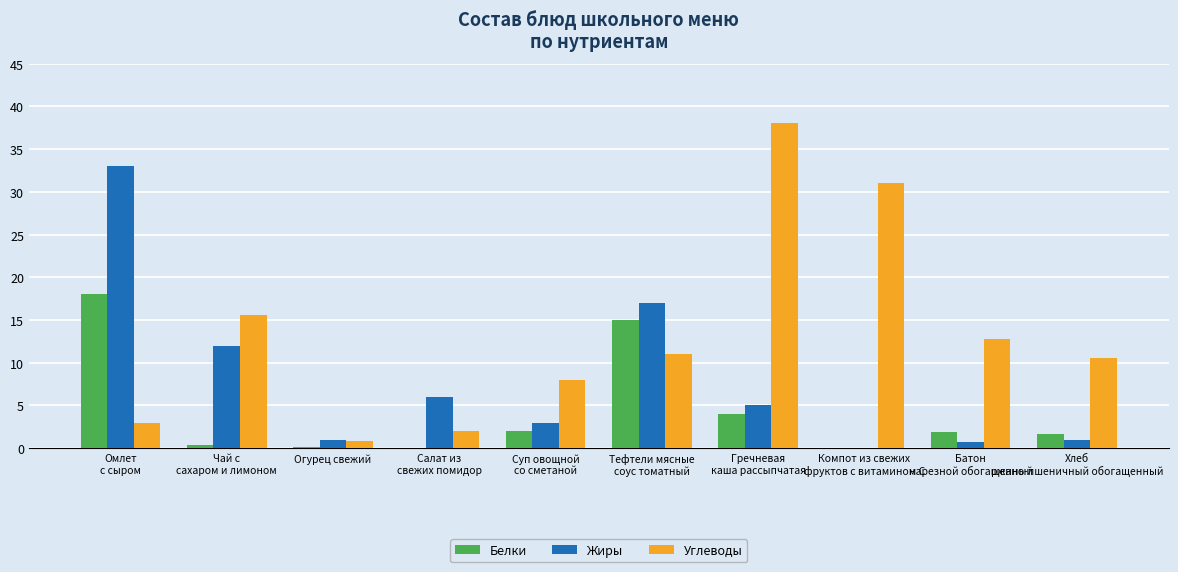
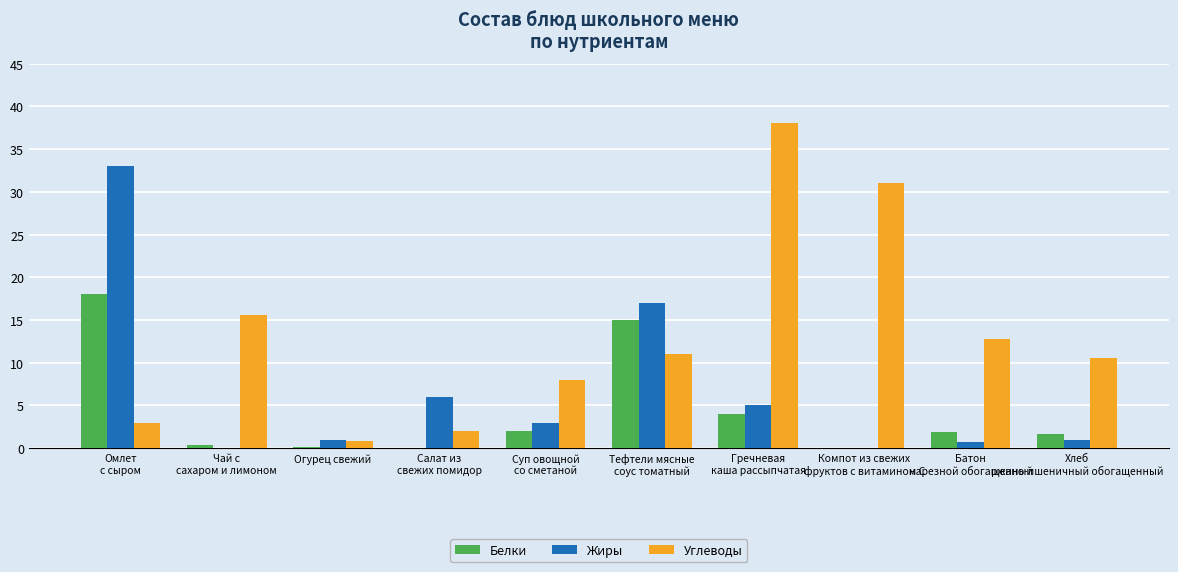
Жиры, Чай с сахаром и лимоном: 12 -> 0
